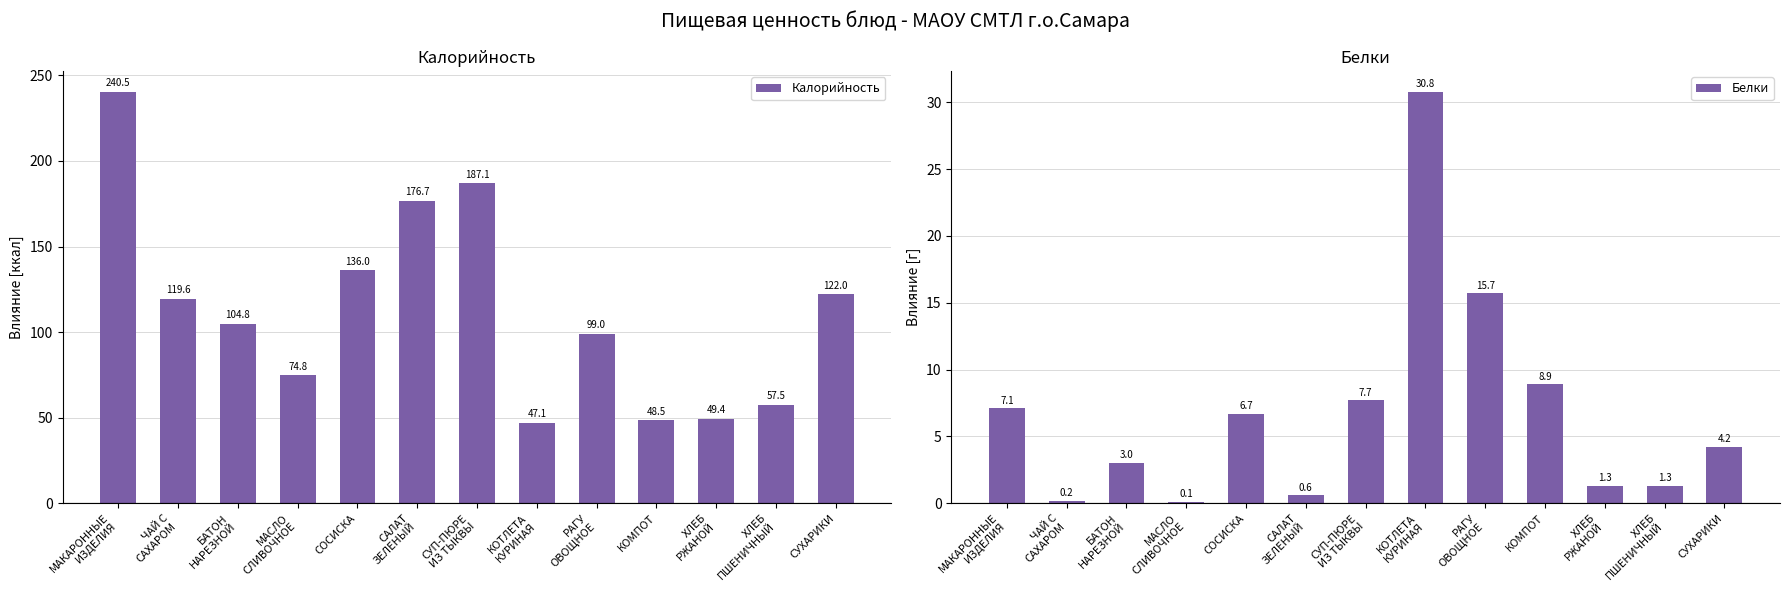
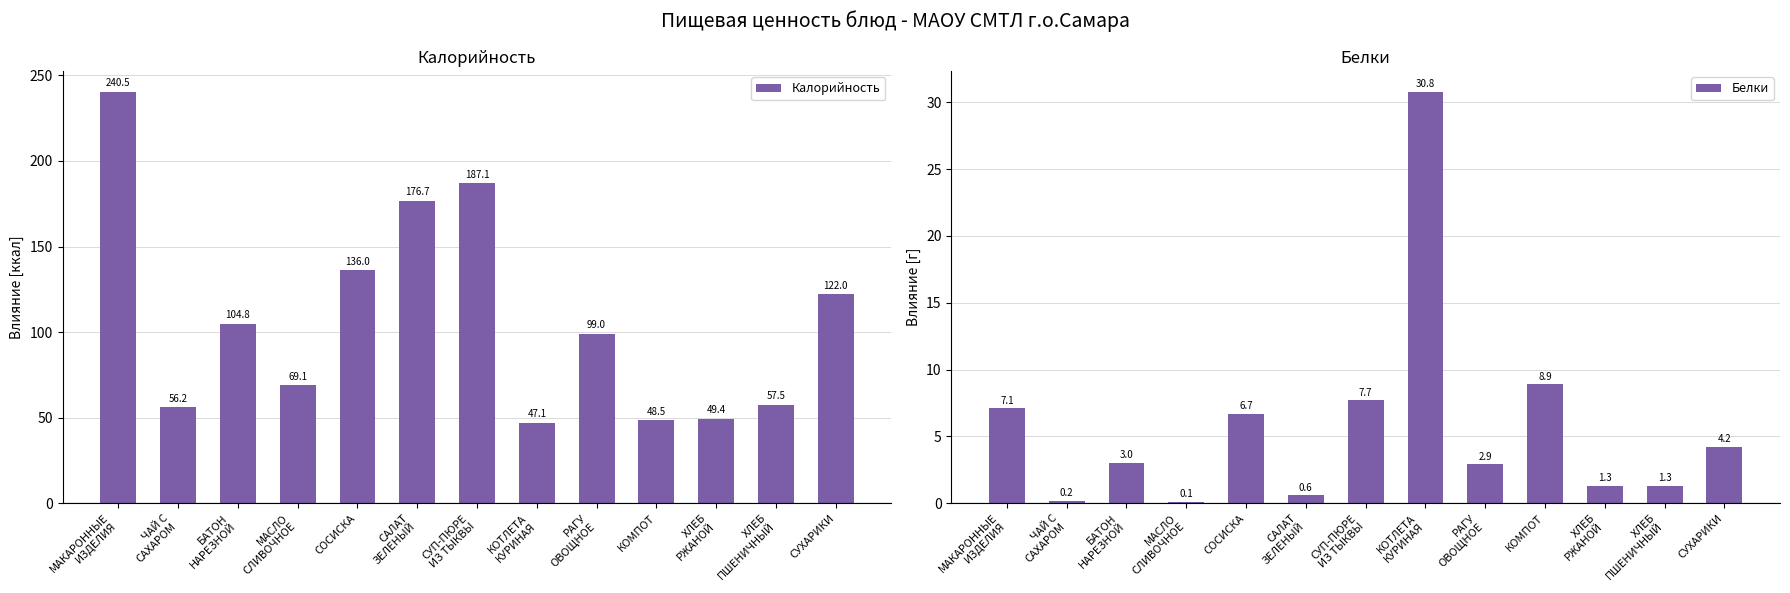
Калорийность, ЧАЙ С САХАРОМ: 119.6 -> 56.2
Калорийность, МАСЛО СЛИВОЧНОЕ: 74.8 -> 69.1
Белки, РАГУ ОВОЩНОЕ: 15.7 -> 2.9
